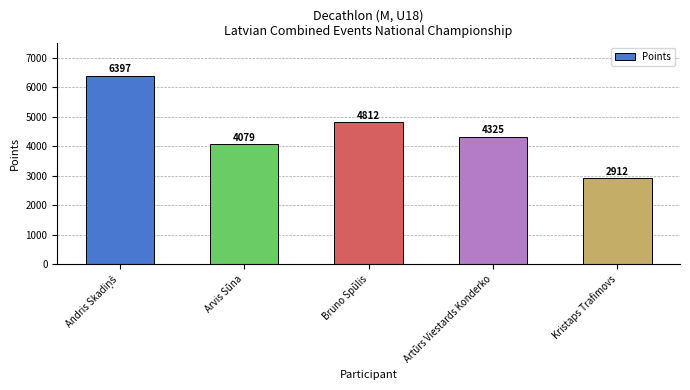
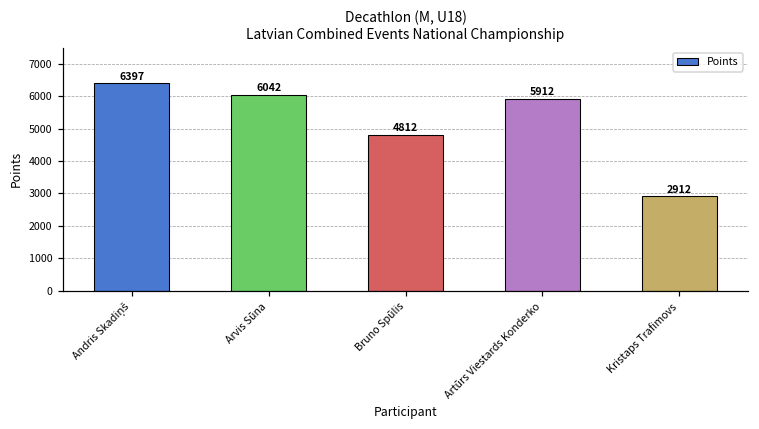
Arvis Sūna: 4079 -> 6042
Artūrs Viestards Konderko: 4325 -> 5912
